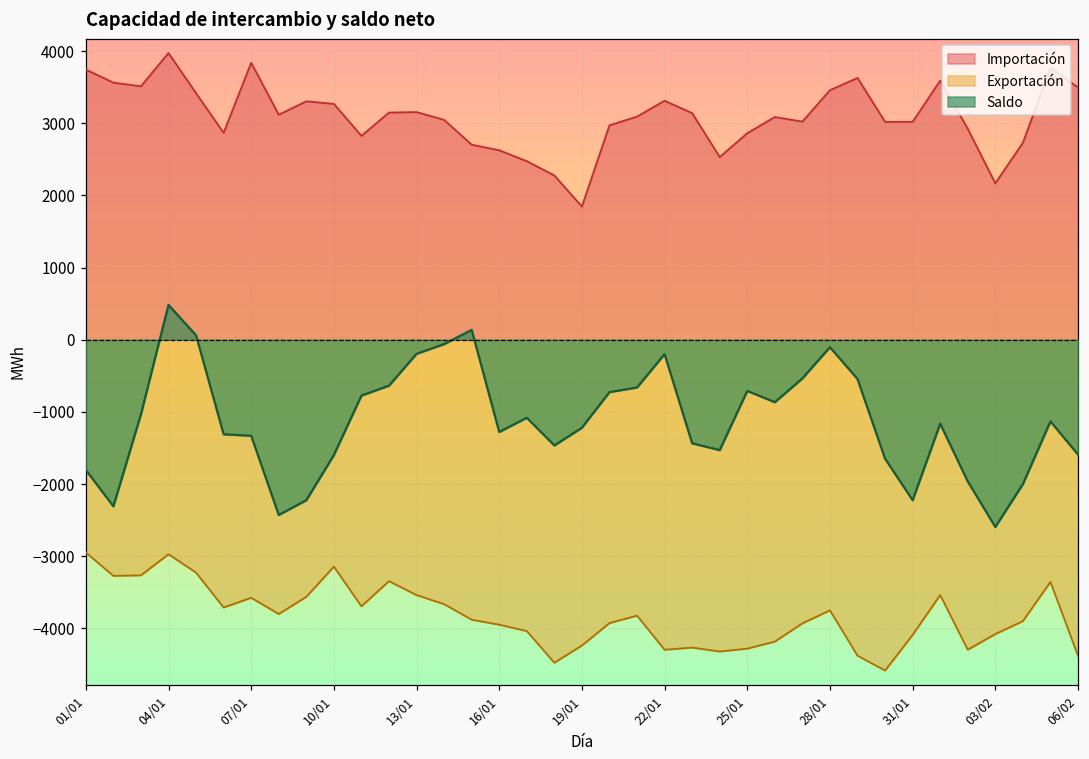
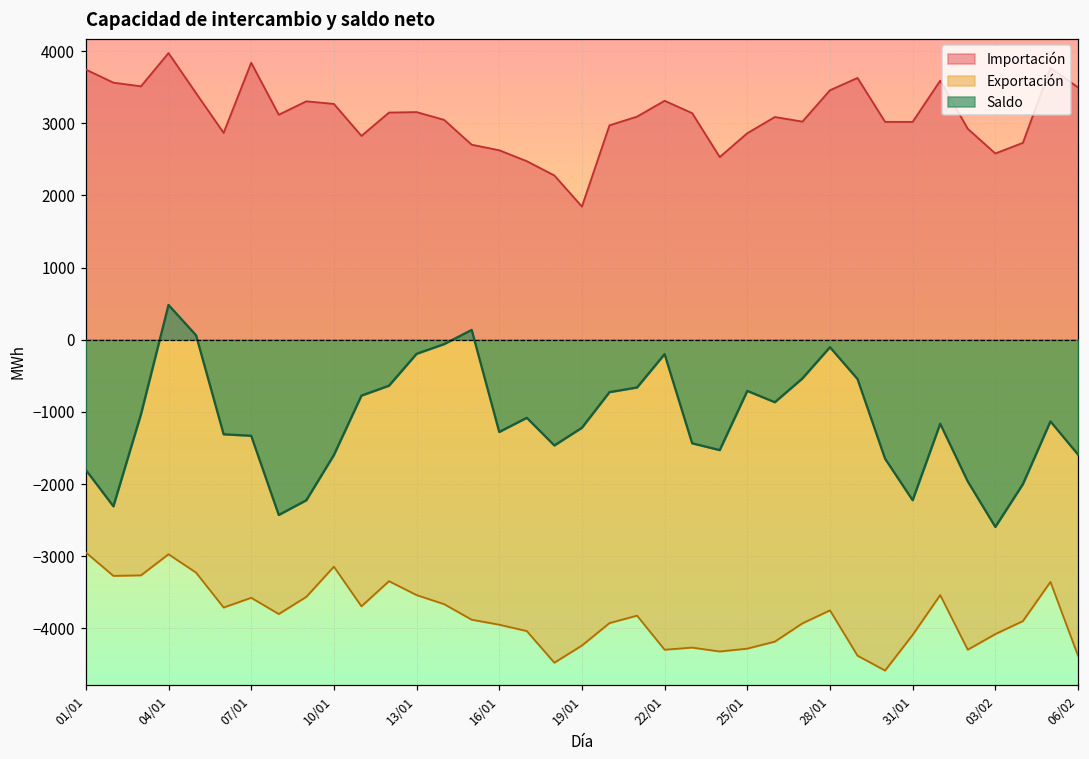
Importación, 03/02: 2200 -> 2600
